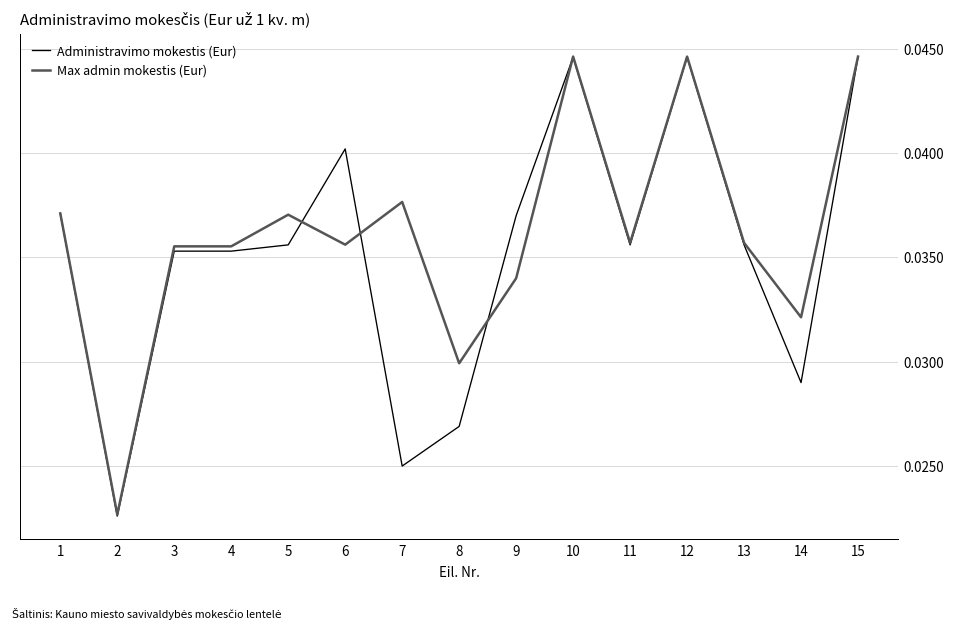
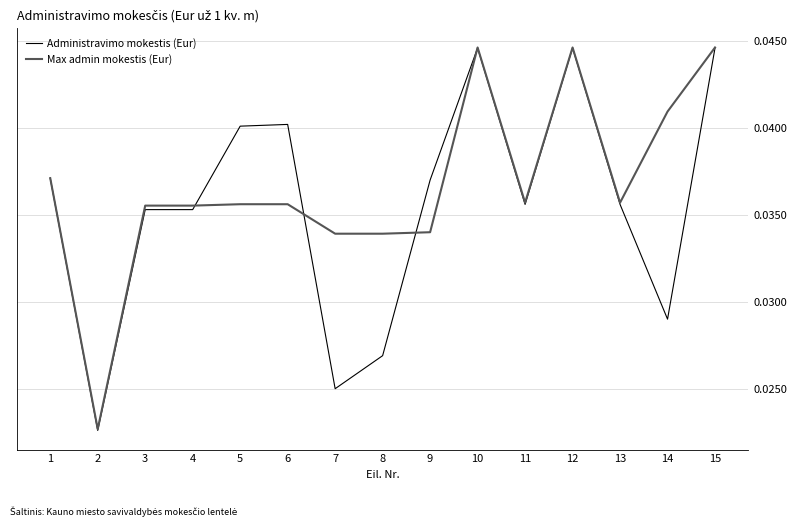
Administravimo mokestis (Eur), 5: 0.0356 -> 0.0401
Max admin mokestis (Eur), 5: 0.0370 -> 0.0356
Max admin mokestis (Eur), 7: 0.0377 -> 0.0339
Max admin mokestis (Eur), 8: 0.0299 -> 0.0339
Max admin mokestis (Eur), 14: 0.0321 -> 0.0409
